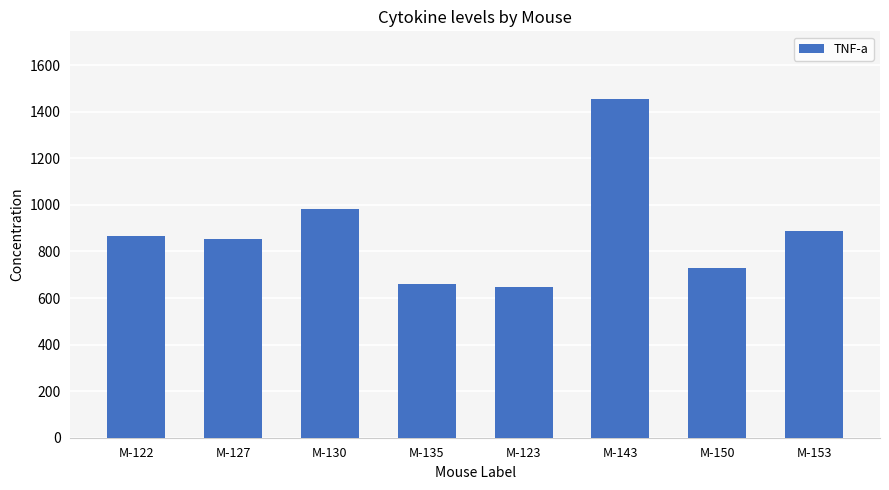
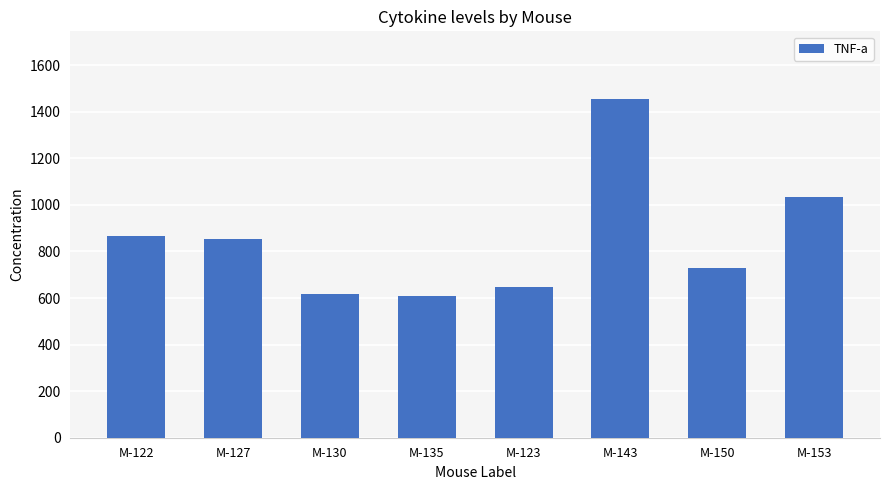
M-130: 980 -> 620
M-135: 660 -> 610
M-153: 890 -> 1030
